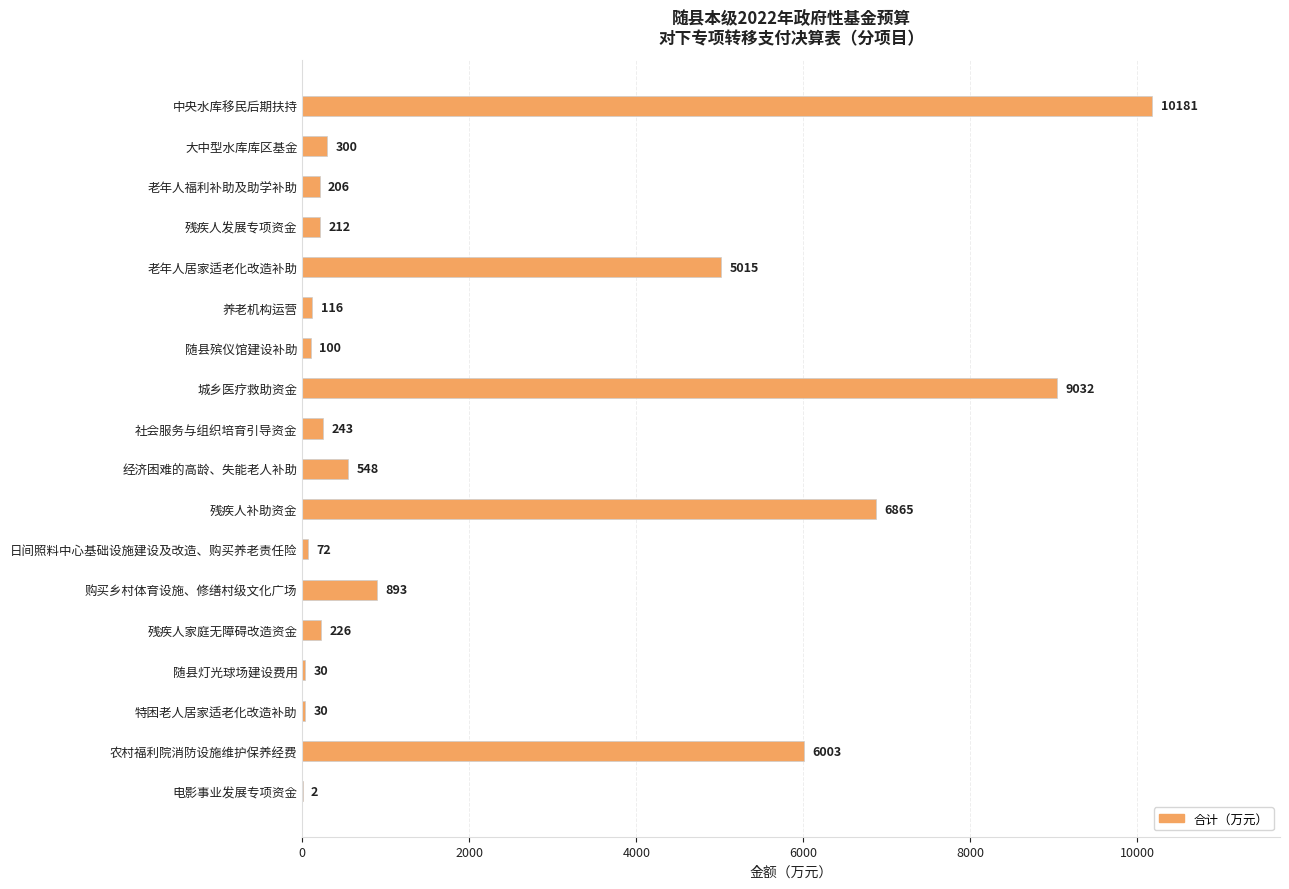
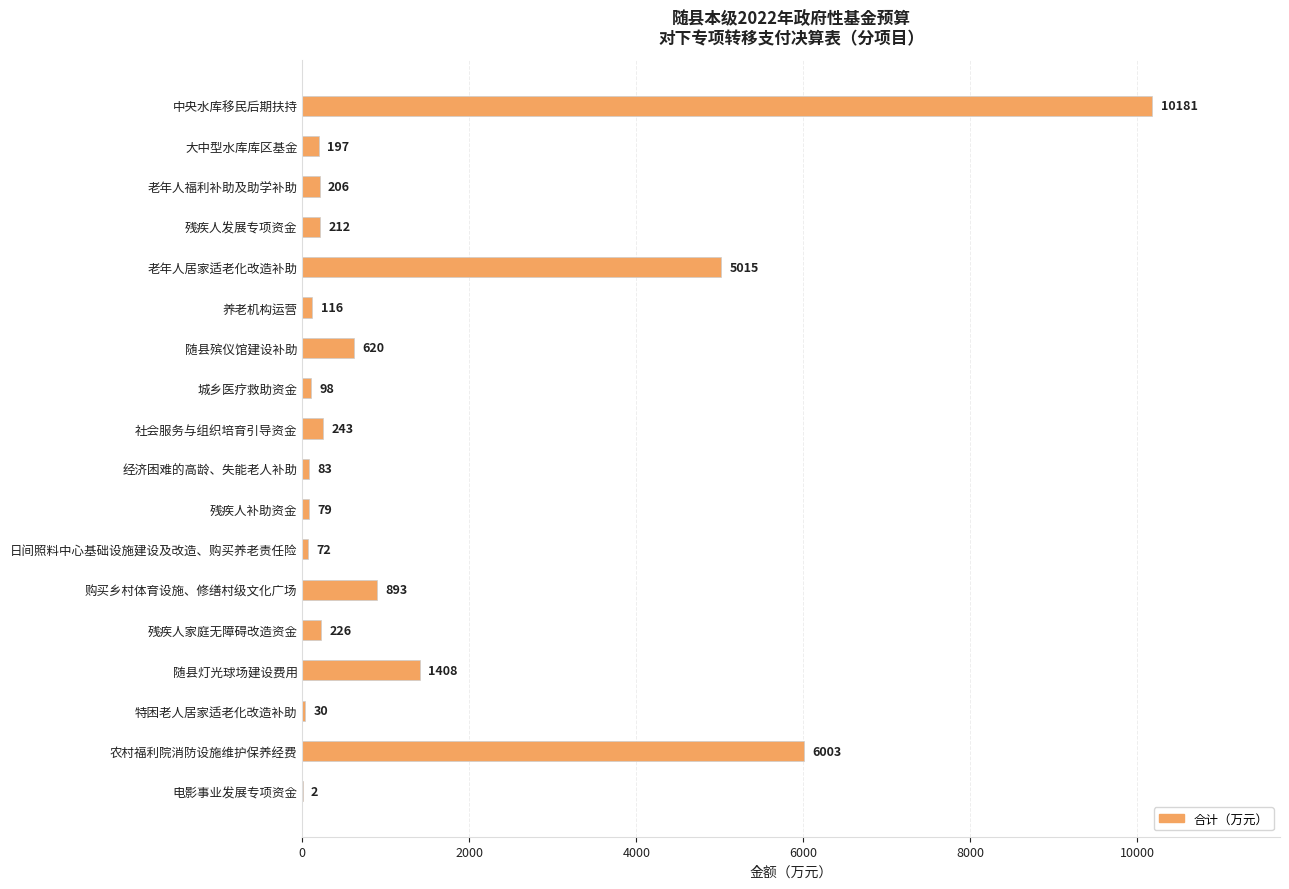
大中型水库库区基金: 300 -> 197
随县殡仪馆建设补助: 100 -> 620
城乡医疗救助资金: 9032 -> 98
经济困难的高龄、失能老人补助: 548 -> 83
残疾人补助资金: 6865 -> 79
随县灯光球场建设费用: 30 -> 1408
